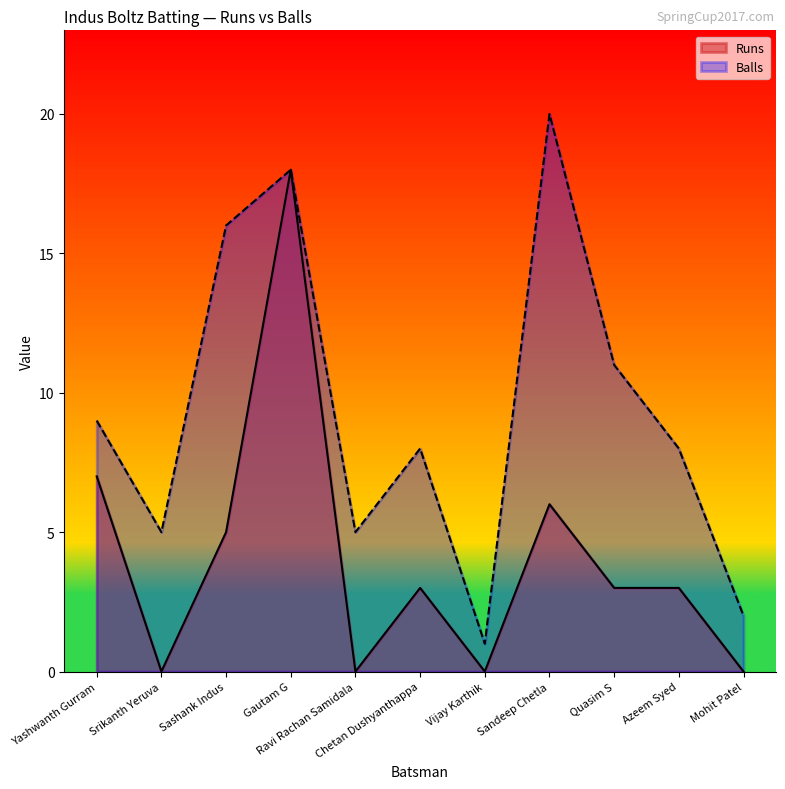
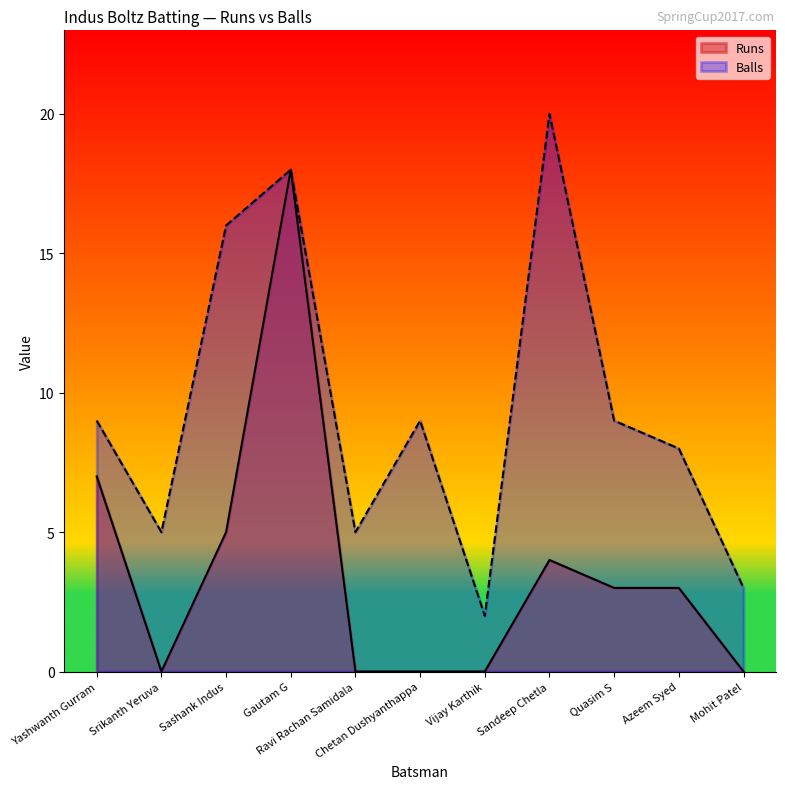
Runs, Chetan Dushyanthappa: 3 -> 0
Balls, Chetan Dushyanthappa: 8 -> 9
Balls, Vijay Karthik: 1 -> 2
Runs, Sandeep Chetla: 6 -> 4
Balls, Quasim S: 11 -> 9
Balls, Mohit Patel: 2 -> 3
